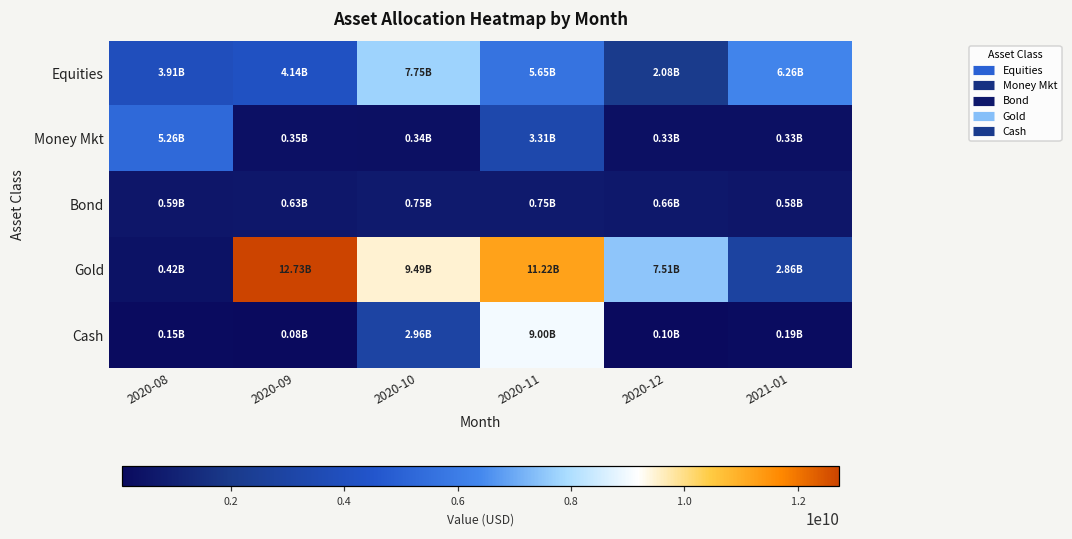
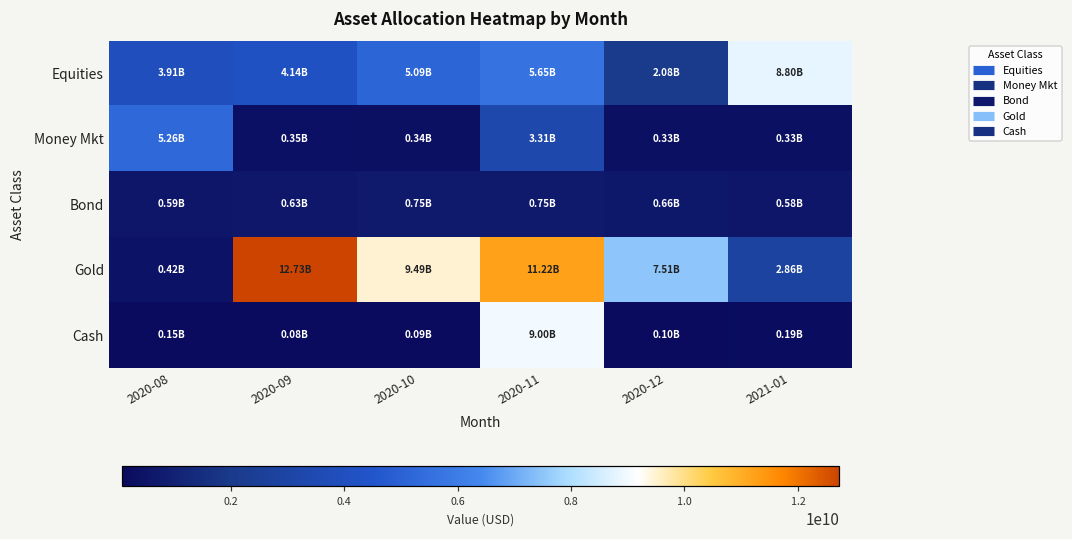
Equities, 2020-10: 7.75B -> 5.09B
Equities, 2021-01: 6.26B -> 8.80B
Cash, 2020-10: 2.96B -> 0.09B
